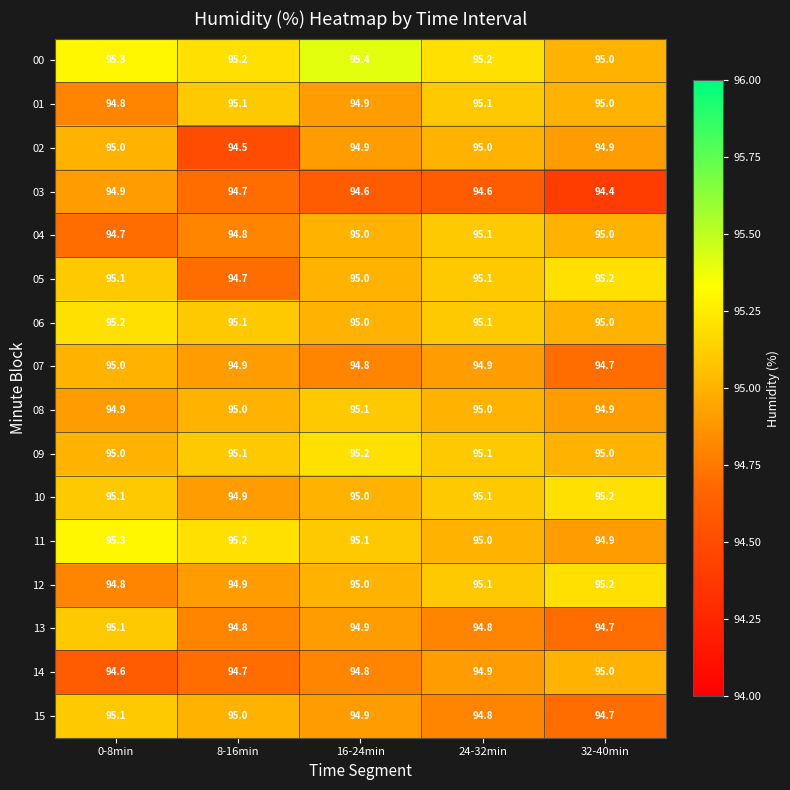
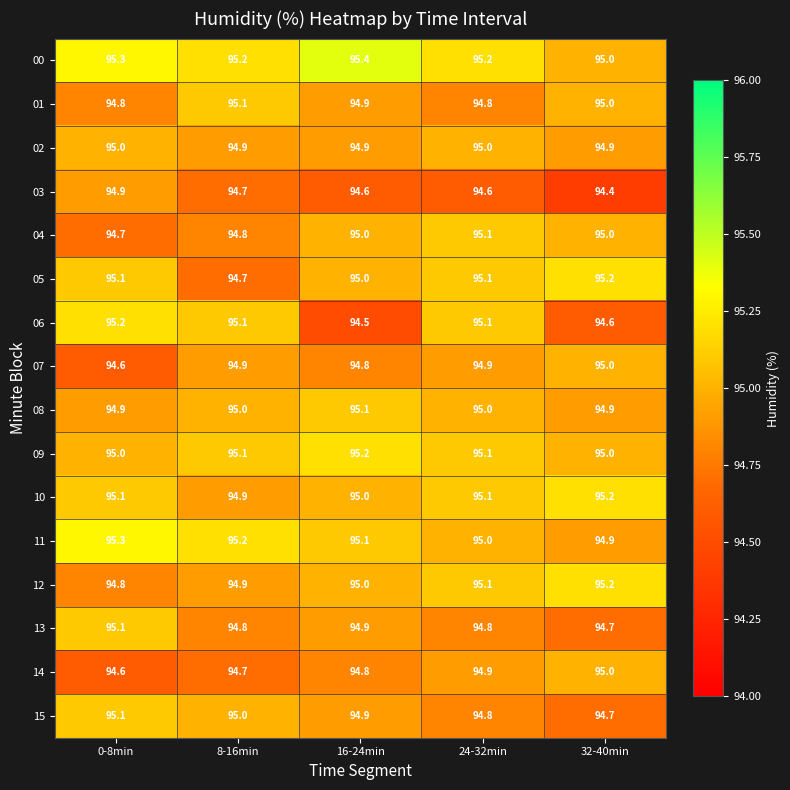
01, 24-32min: 95.1 -> 94.8
02, 8-16min: 94.5 -> 94.9
06, 16-24min: 95.0 -> 94.5
06, 32-40min: 95.0 -> 94.6
07, 0-8min: 95.0 -> 94.6
07, 32-40min: 94.7 -> 95.0
